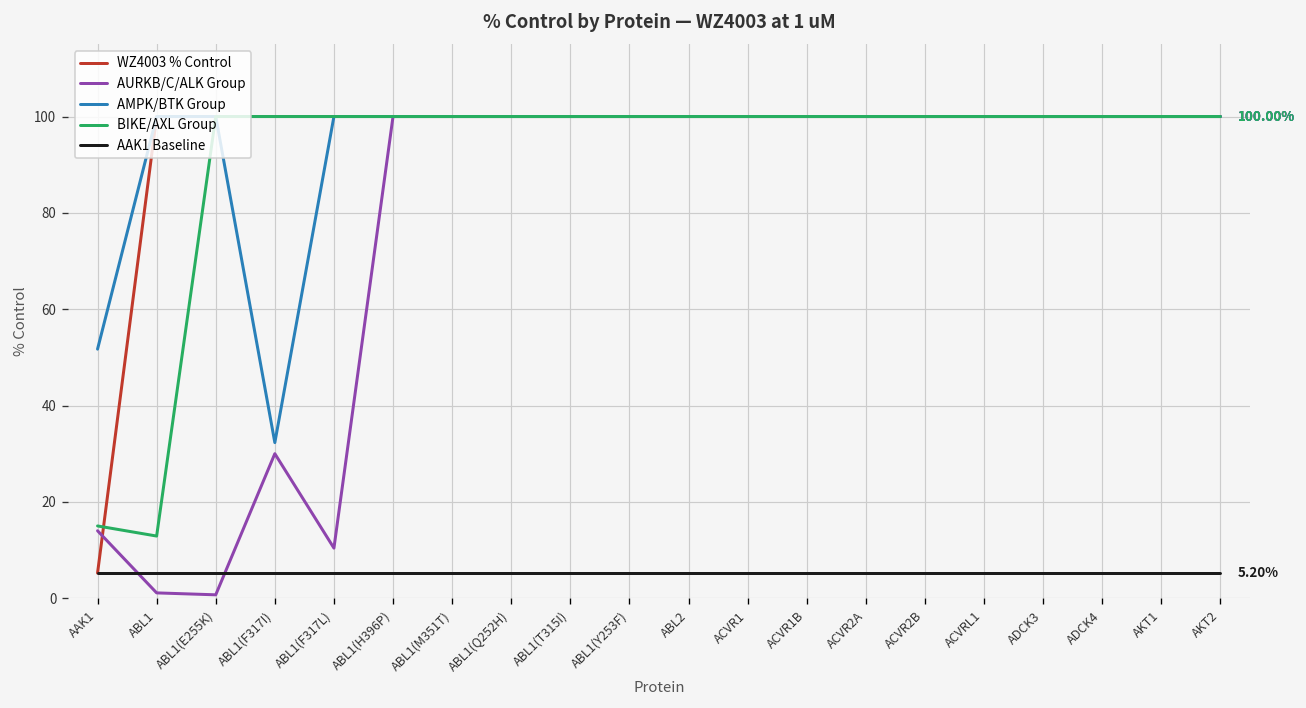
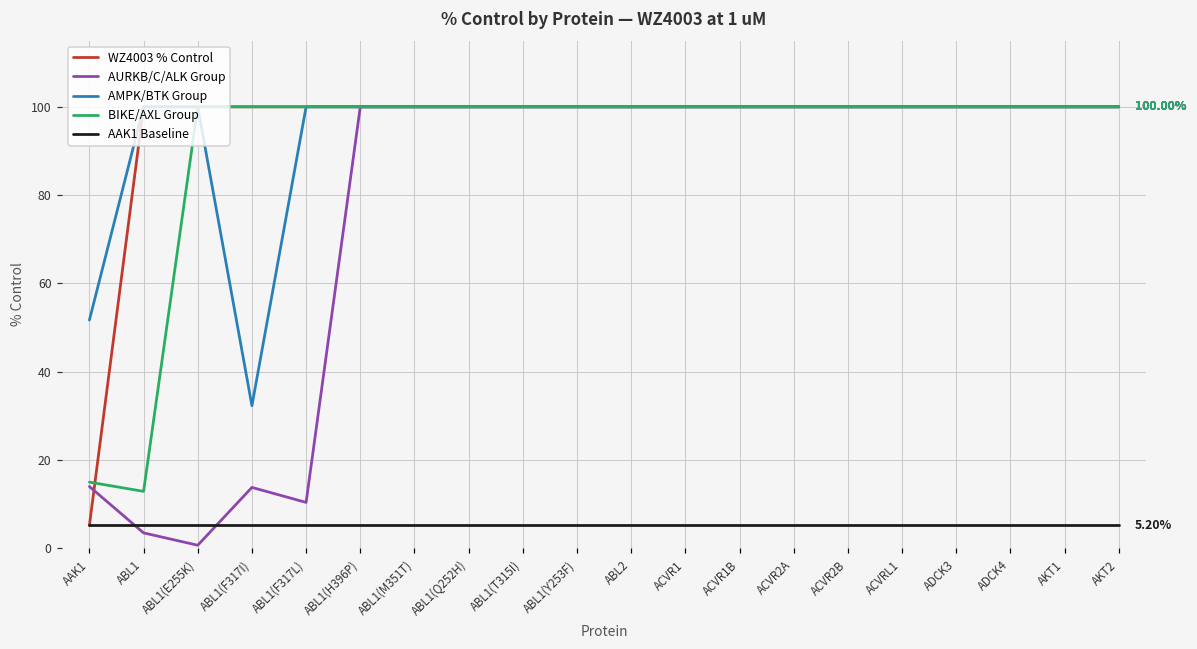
AURKB/C/ALK Group, ABL1: 1 -> 4
AURKB/C/ALK Group, ABL1(F317I): 30 -> 14
